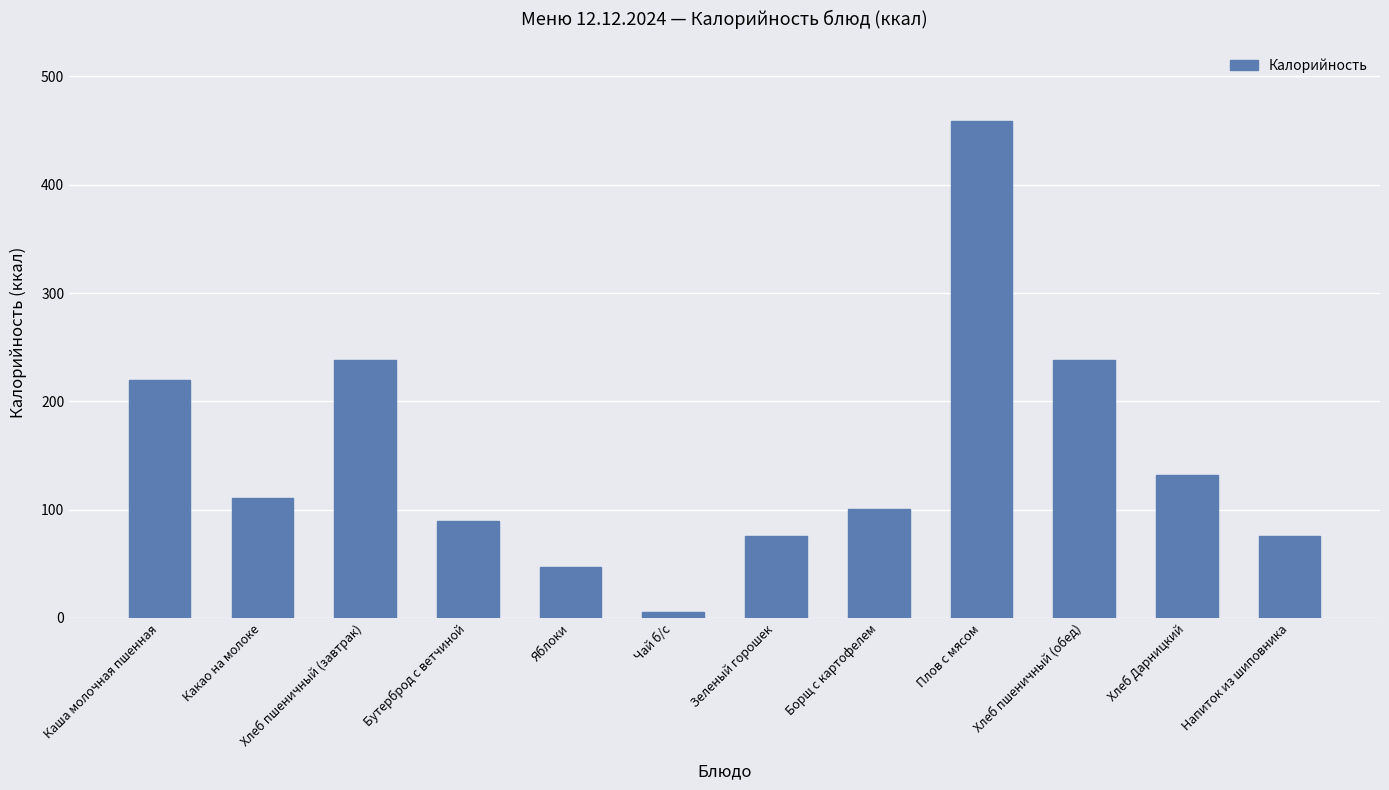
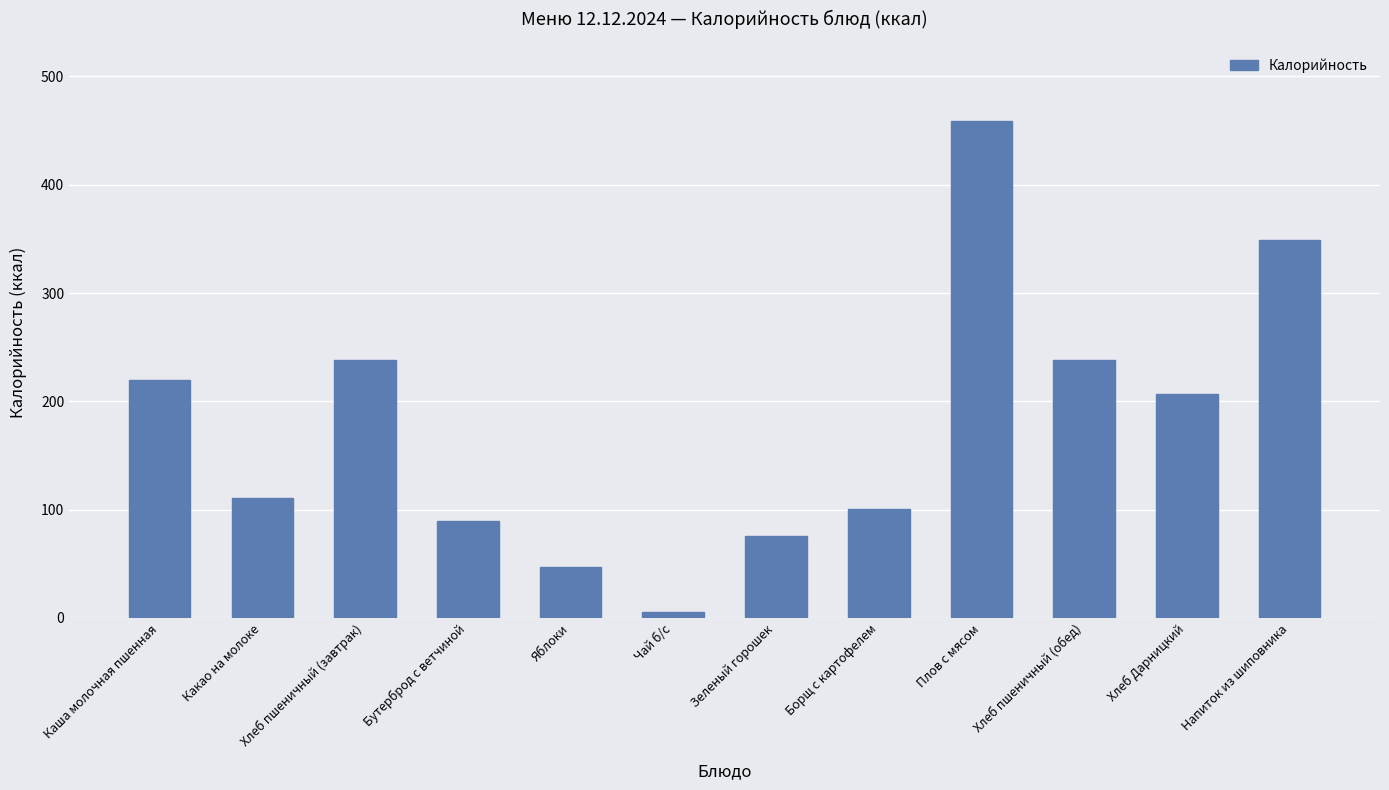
Хлеб Дарницкий: 132 -> 207
Напиток из шиповника: 76 -> 349
